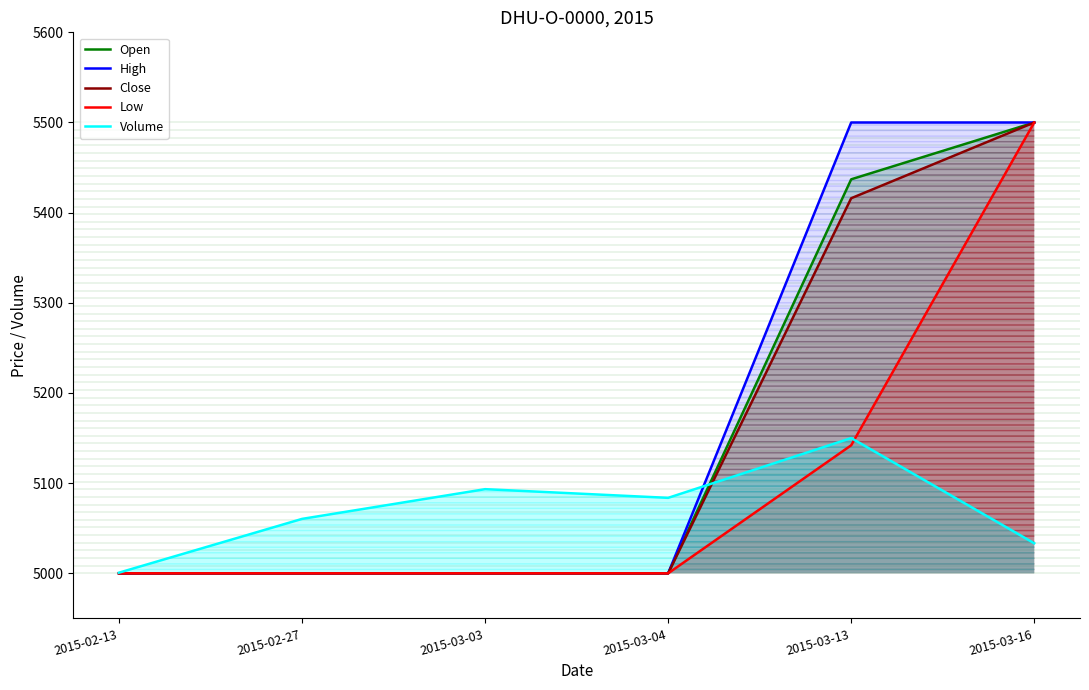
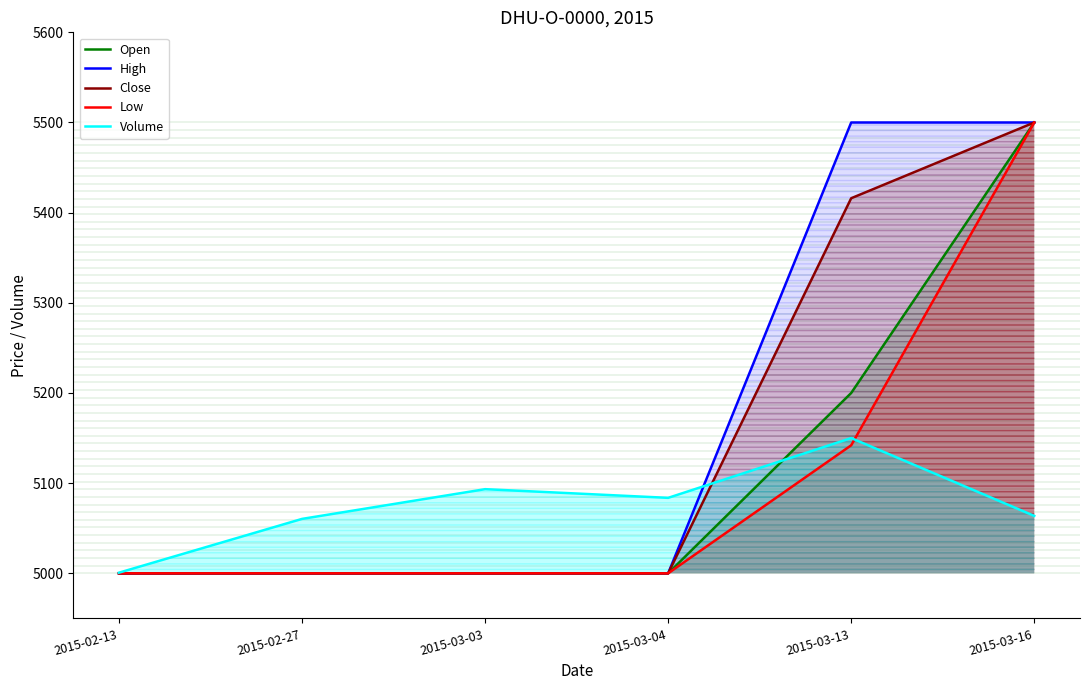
Open, 2015-03-13: 5440 -> 5200
Volume, 2015-03-16: 5030 -> 5060
